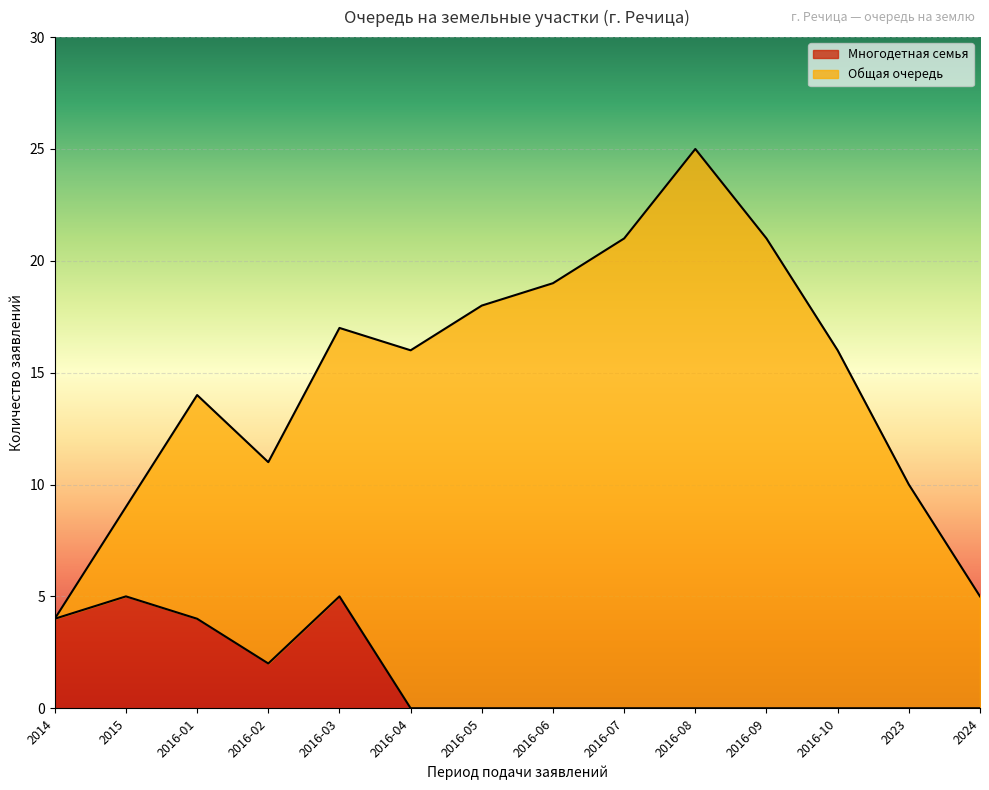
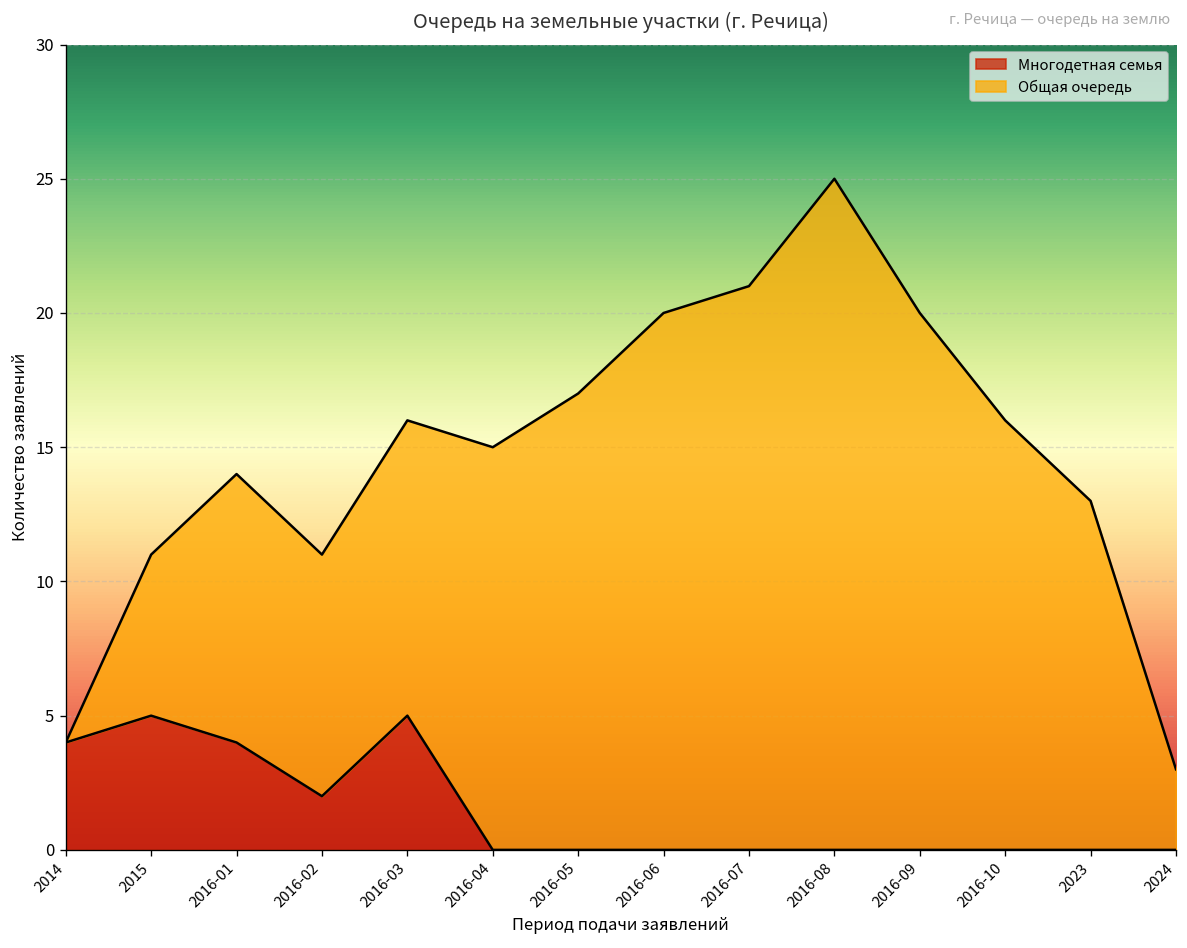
Общая очередь, 2015: 4 -> 6
Общая очередь, 2016-03: 12 -> 11
Общая очередь, 2016-04: 16 -> 15
Общая очередь, 2016-05: 18 -> 17
Общая очередь, 2016-06: 19 -> 20
Общая очередь, 2016-09: 21 -> 20
Общая очередь, 2023: 10 -> 13
Общая очередь, 2024: 5 -> 3
